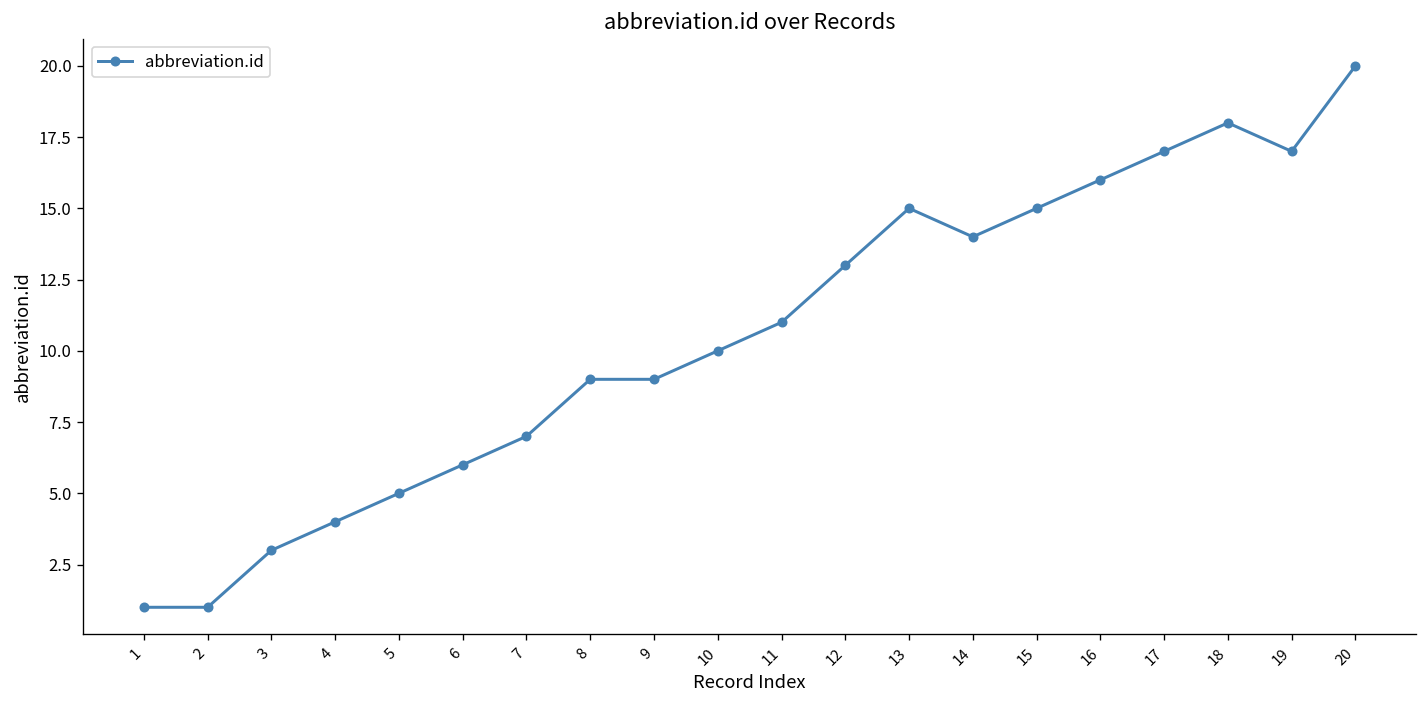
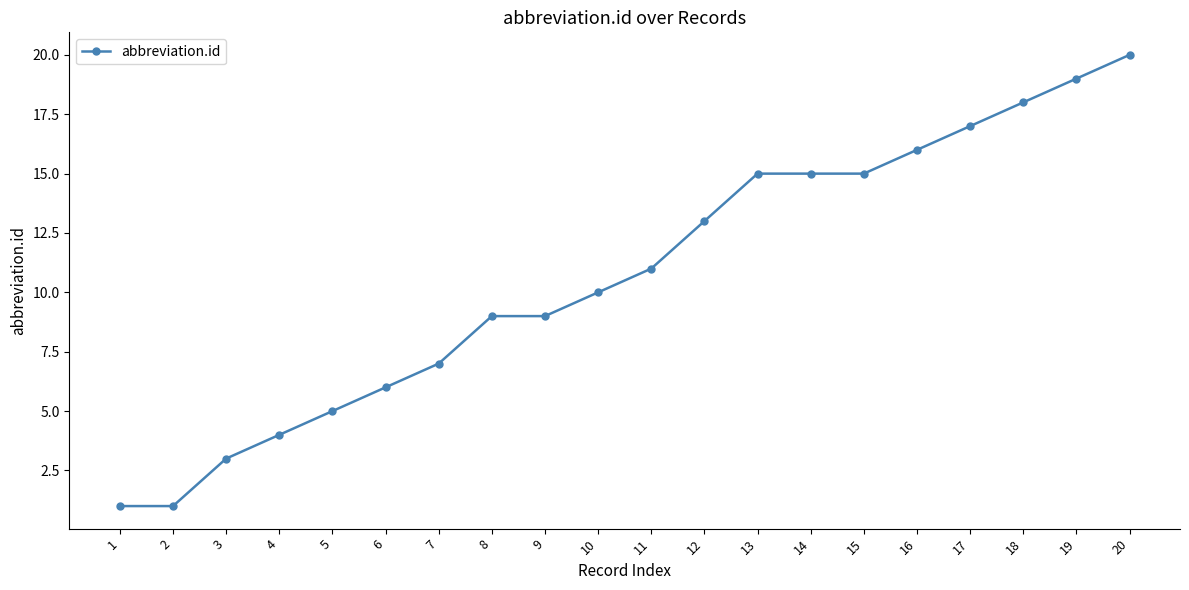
14: 14 -> 15
19: 17 -> 19
